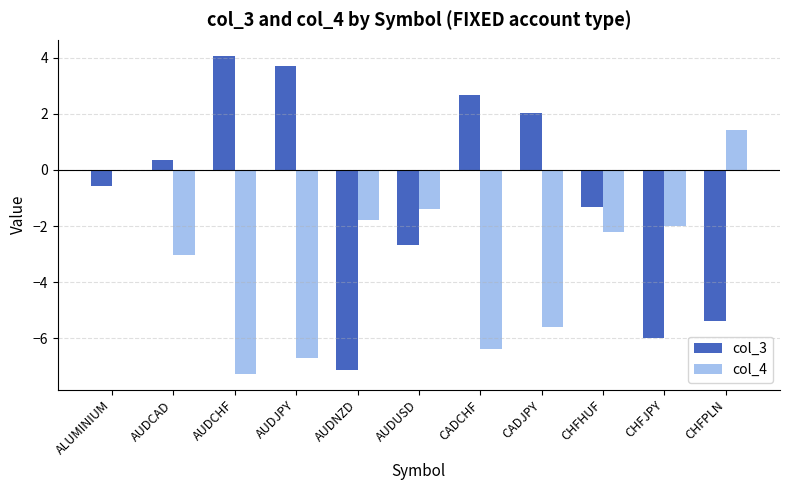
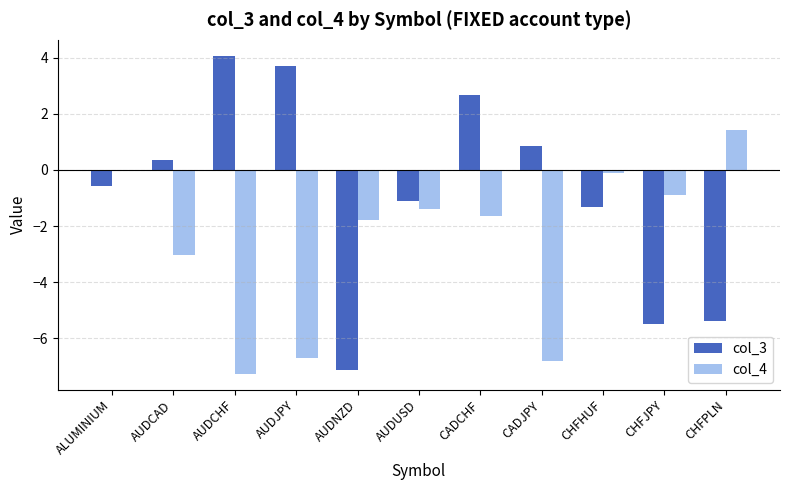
col_3, AUDUSD: -2.7 -> -1.1
col_4, CADCHF: -6.4 -> -1.6
col_3, CADJPY: 2.0 -> 0.8
col_4, CADJPY: -5.6 -> -6.8
col_4, CHFHUF: -2.2 -> -0.1
col_3, CHFJPY: -6.0 -> -5.5
col_4, CHFJPY: -2.0 -> -0.9
